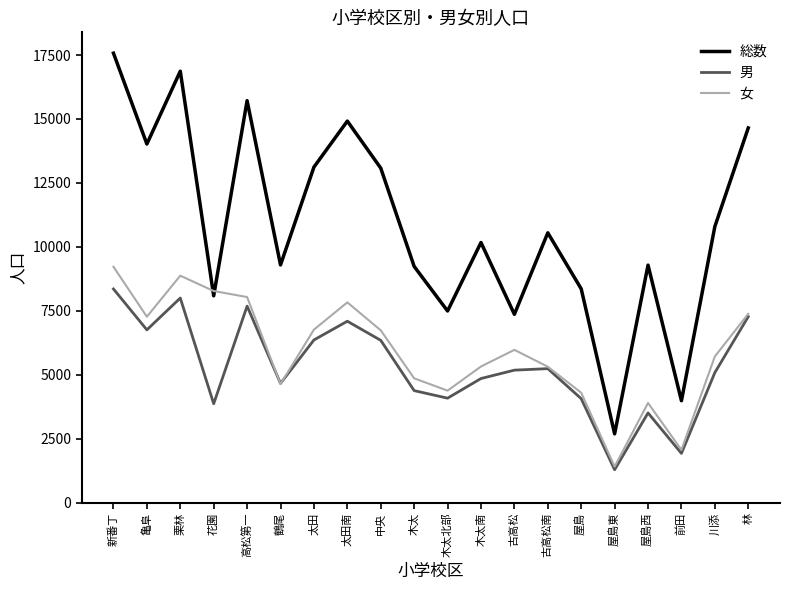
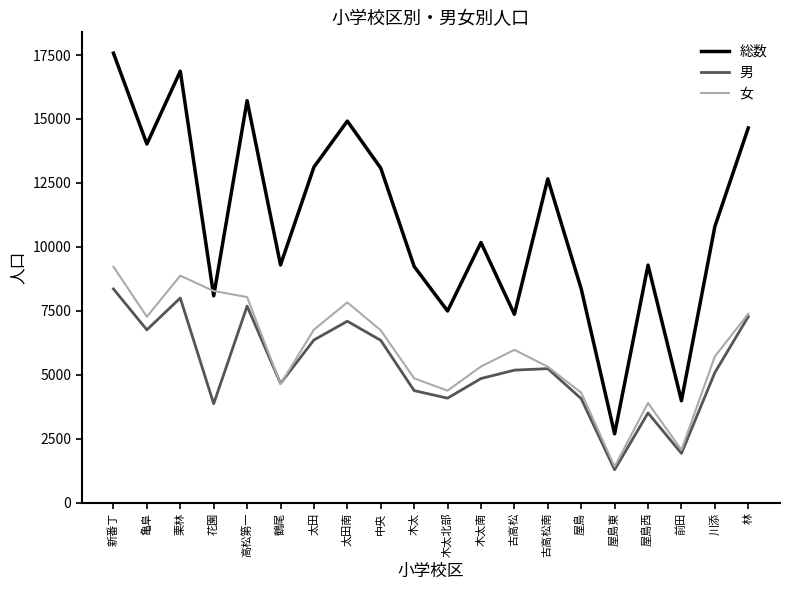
総数, 古高松南: 10500 -> 12700
